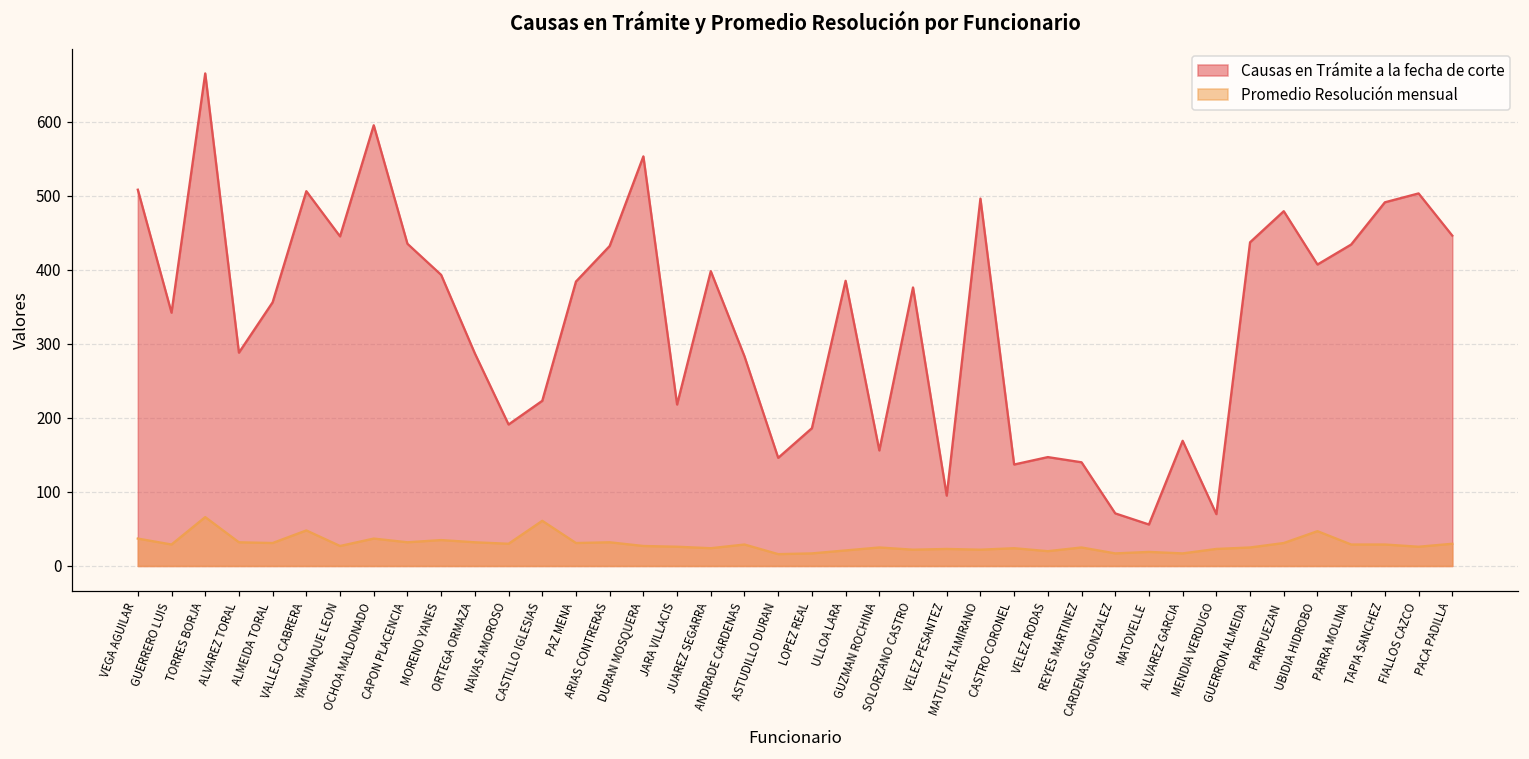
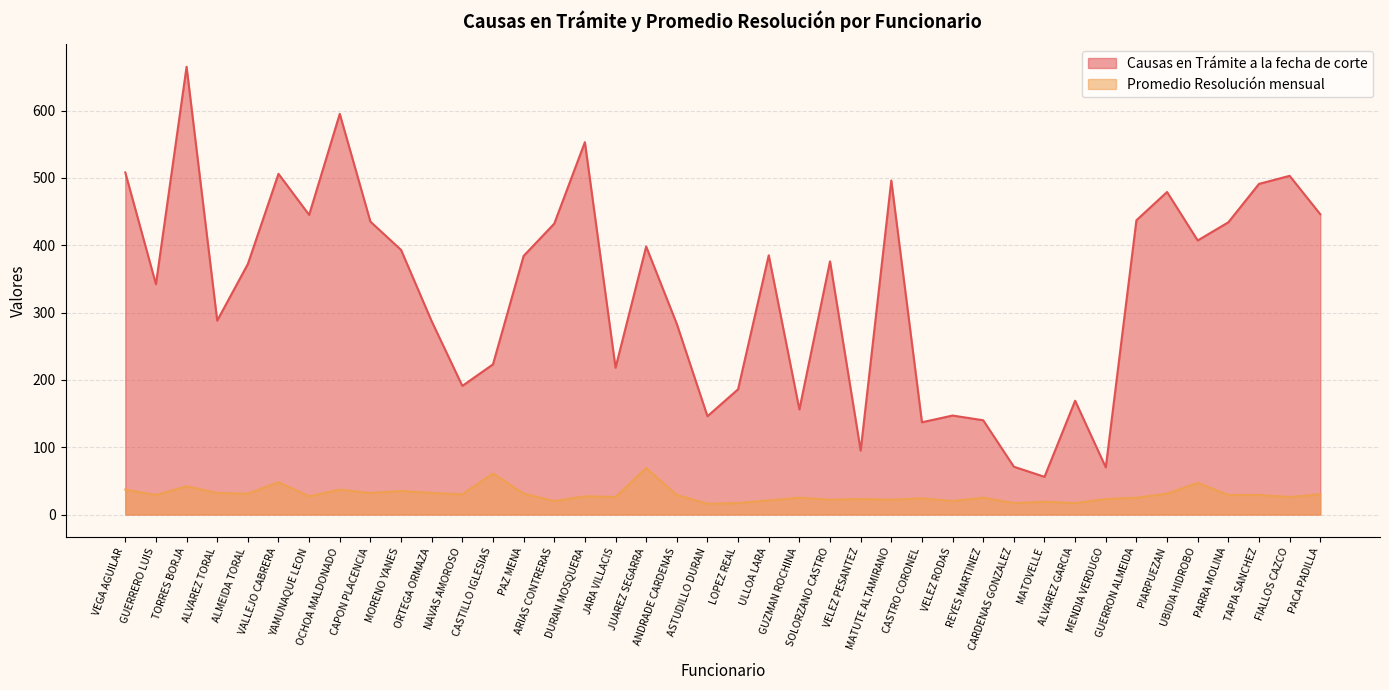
Promedio Resolución mensual, TORRES BORJA: 70 -> 40
Causas en Trámite a la fecha de corte, ALMEIDA TORAL: 360 -> 370
Promedio Resolución mensual, ARIAS CONTRERAS: 30 -> 20
Promedio Resolución mensual, JUAREZ SEGARRA: 20 -> 70
